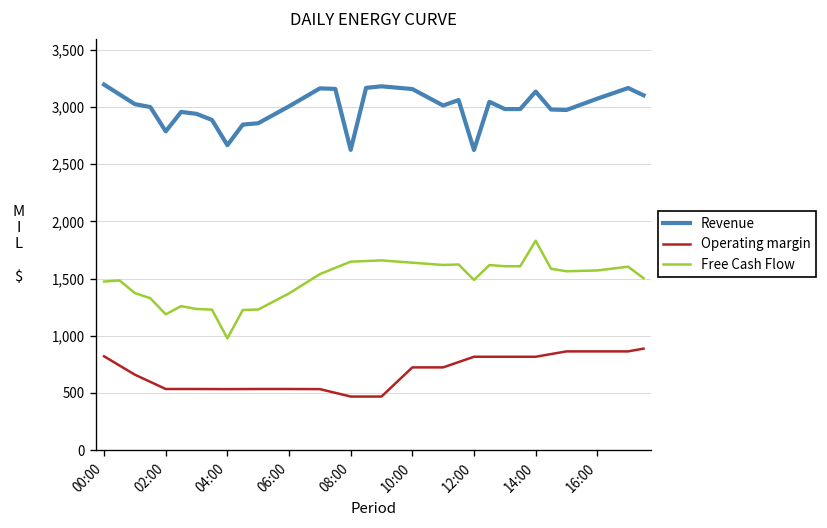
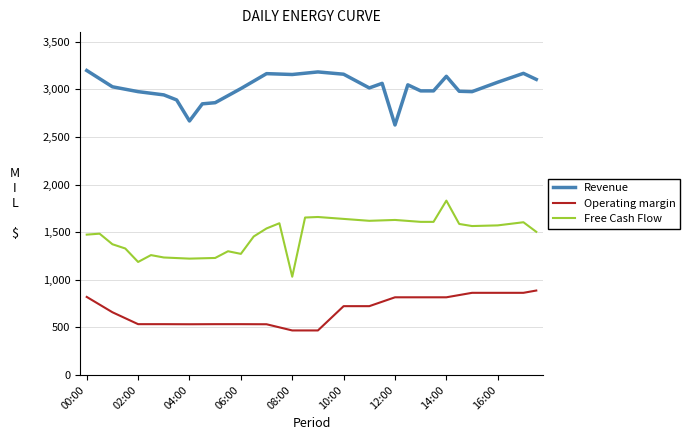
Revenue, 02:00: 2,800 -> 3,000
Free Cash Flow, 04:00: 1,000 -> 1,200
Free Cash Flow, 06:00: 1,400 -> 1,300
Revenue, 08:00: 2,600 -> 3,200
Free Cash Flow, 08:00: 1,600 -> 1,000
Free Cash Flow, 12:00: 1,500 -> 1,600
